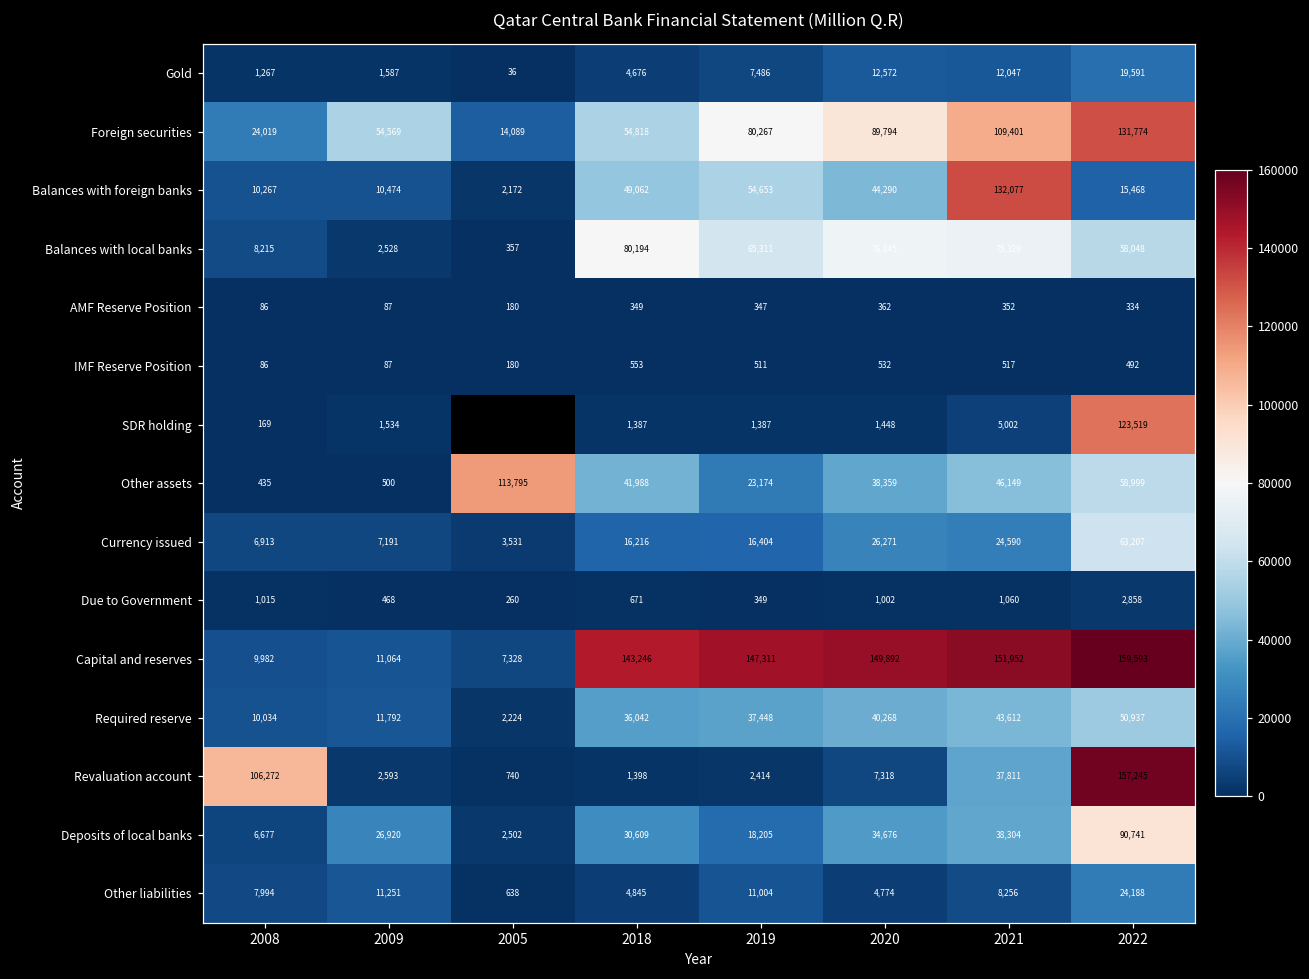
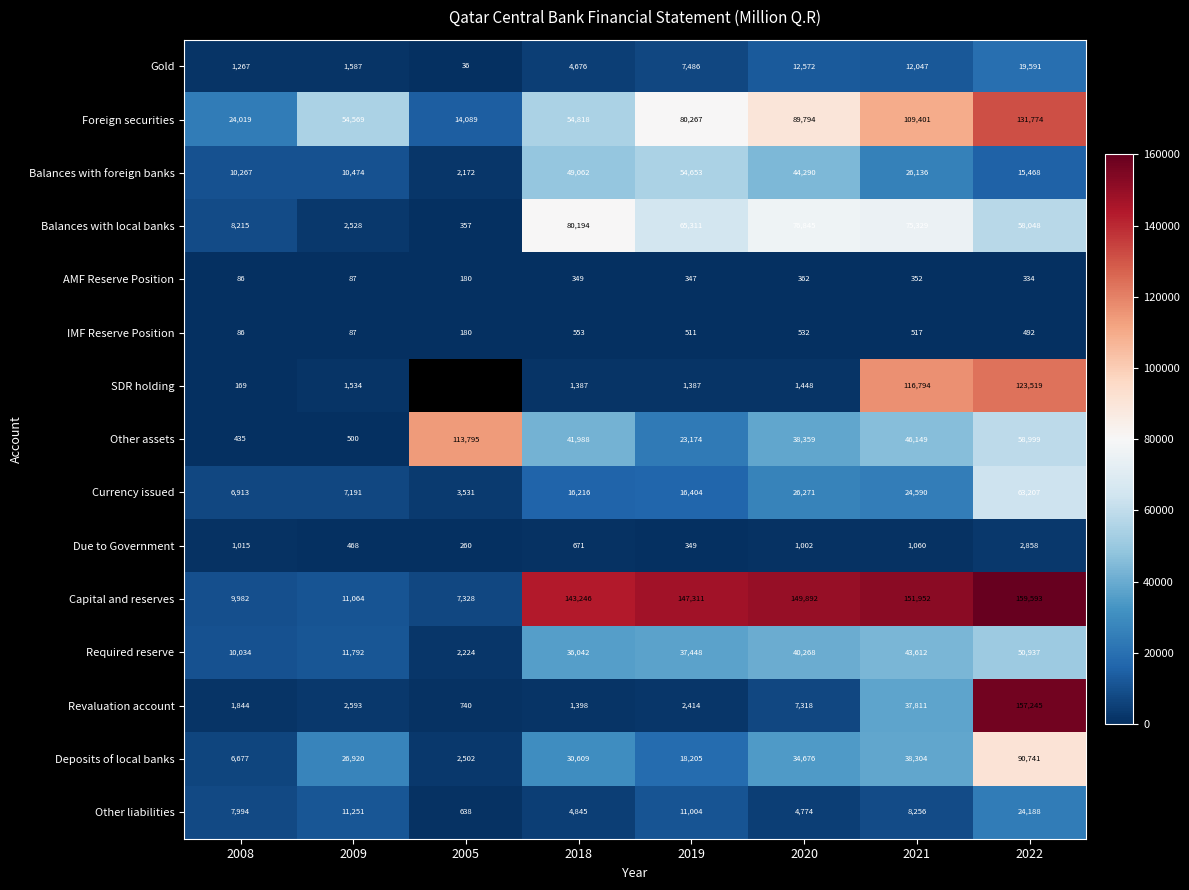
Balances with foreign banks, 2021: 132,077 -> 26,136
SDR holding, 2021: 5,002 -> 116,794
Revaluation account, 2008: 106,272 -> 1,844
